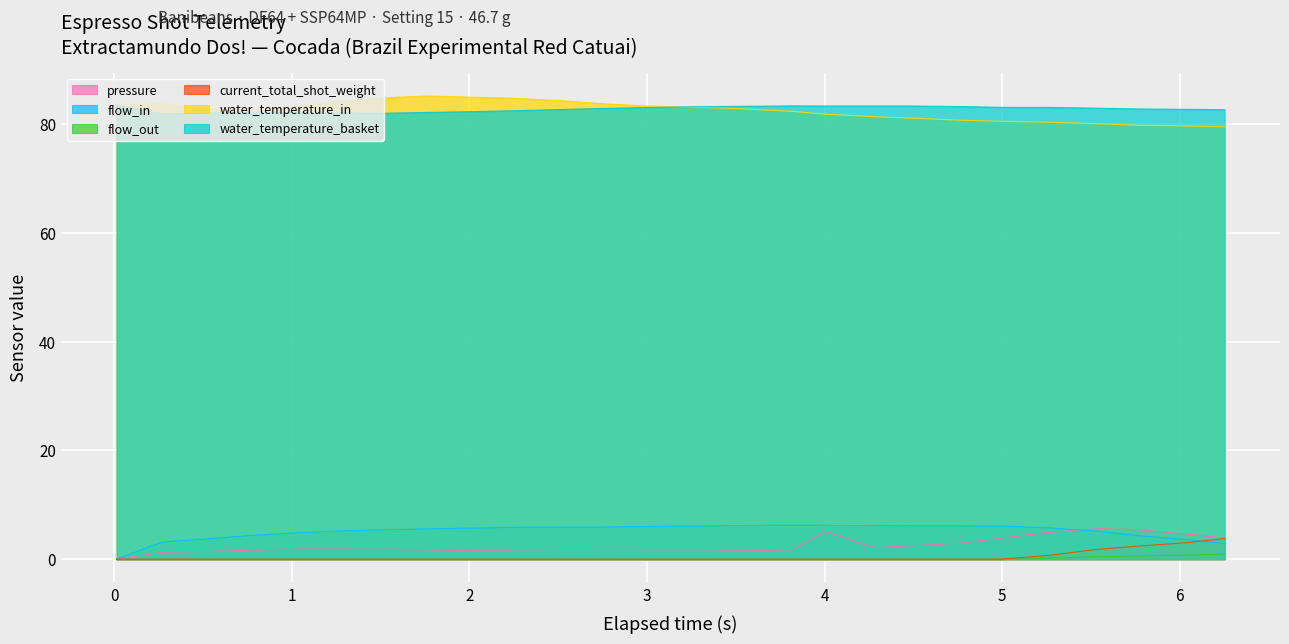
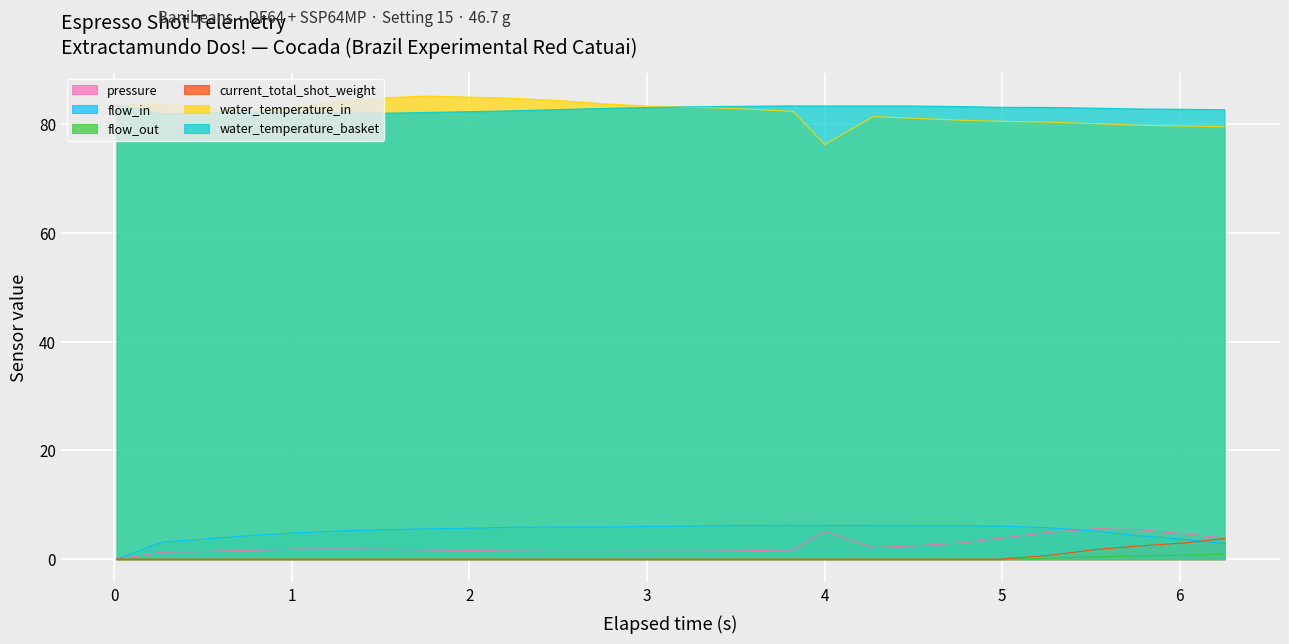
water_temperature_in, 4: 82 -> 76
